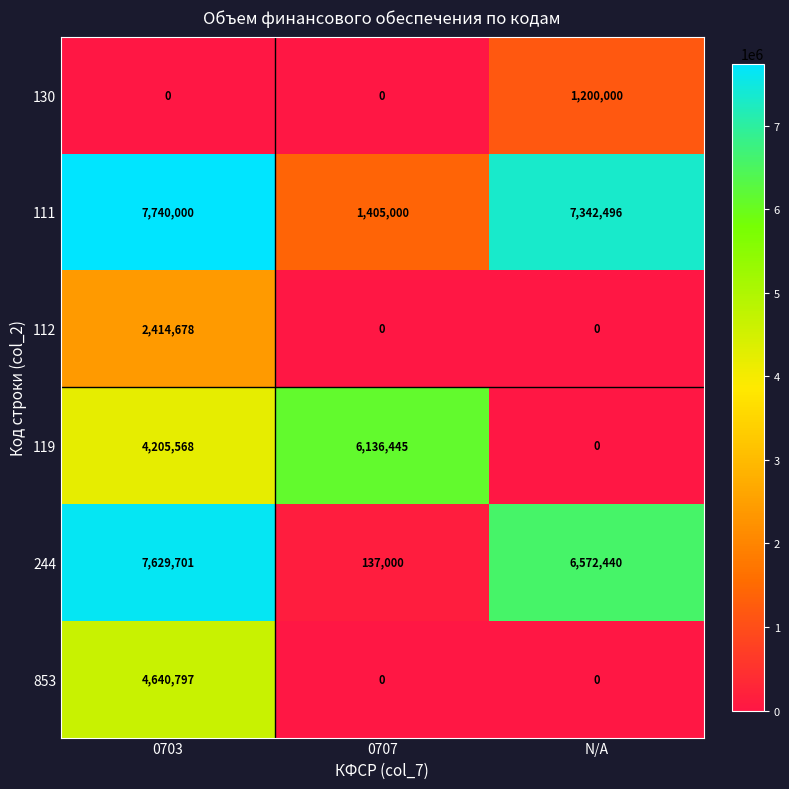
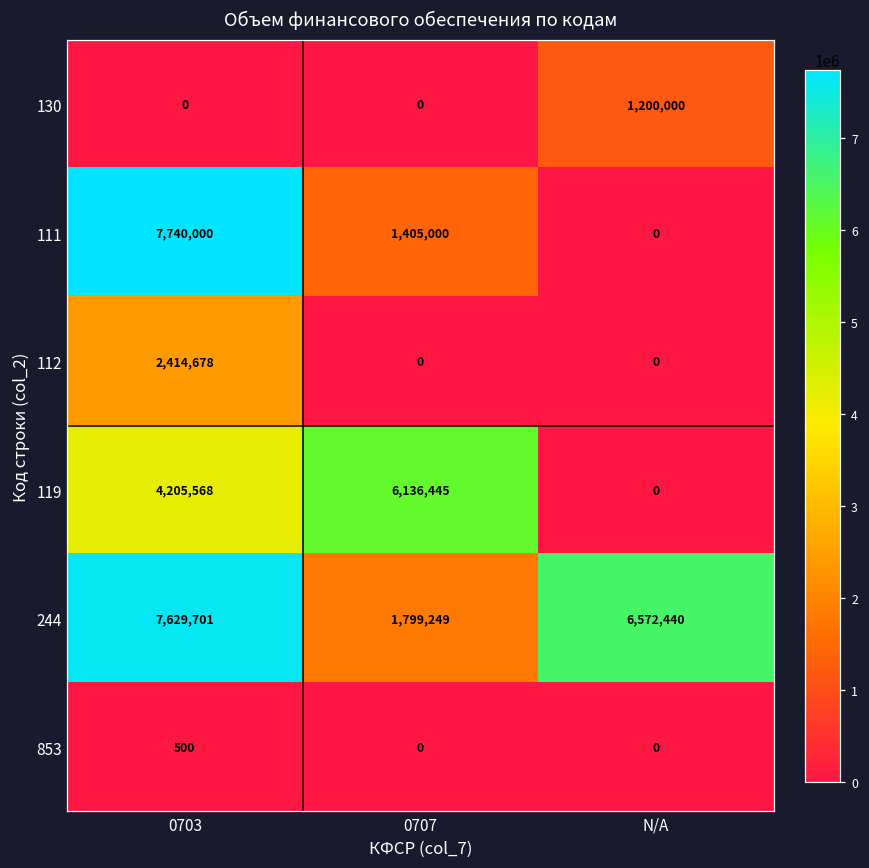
111, N/A: 7,342,496 -> 0
244, 0707: 137,000 -> 1,799,249
853, 0703: 4,640,797 -> 500
